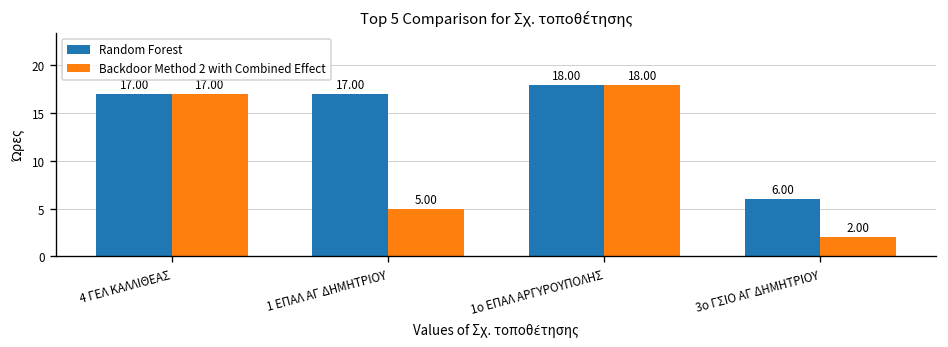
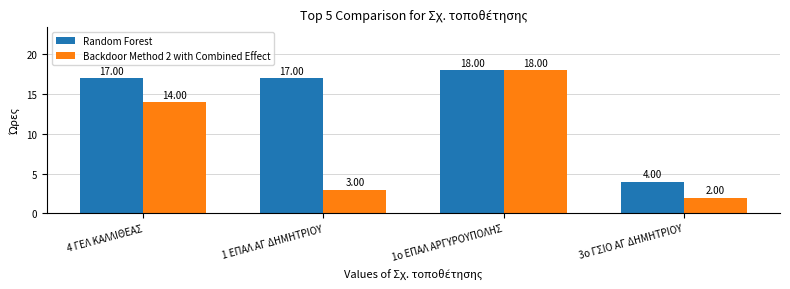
Backdoor Method 2 with Combined Effect, 4 ΓΕΛ ΚΑΛΛΙΘΕΑΣ: 17.00 -> 14.00
Backdoor Method 2 with Combined Effect, 1 ΕΠΑΛ ΑΓ ΔΗΜΗΤΡΙΟΥ: 5.00 -> 3.00
Random Forest, 3ο ΓΣΙΟ ΑΓ ΔΗΜΗΤΡΙΟΥ: 6.00 -> 4.00
